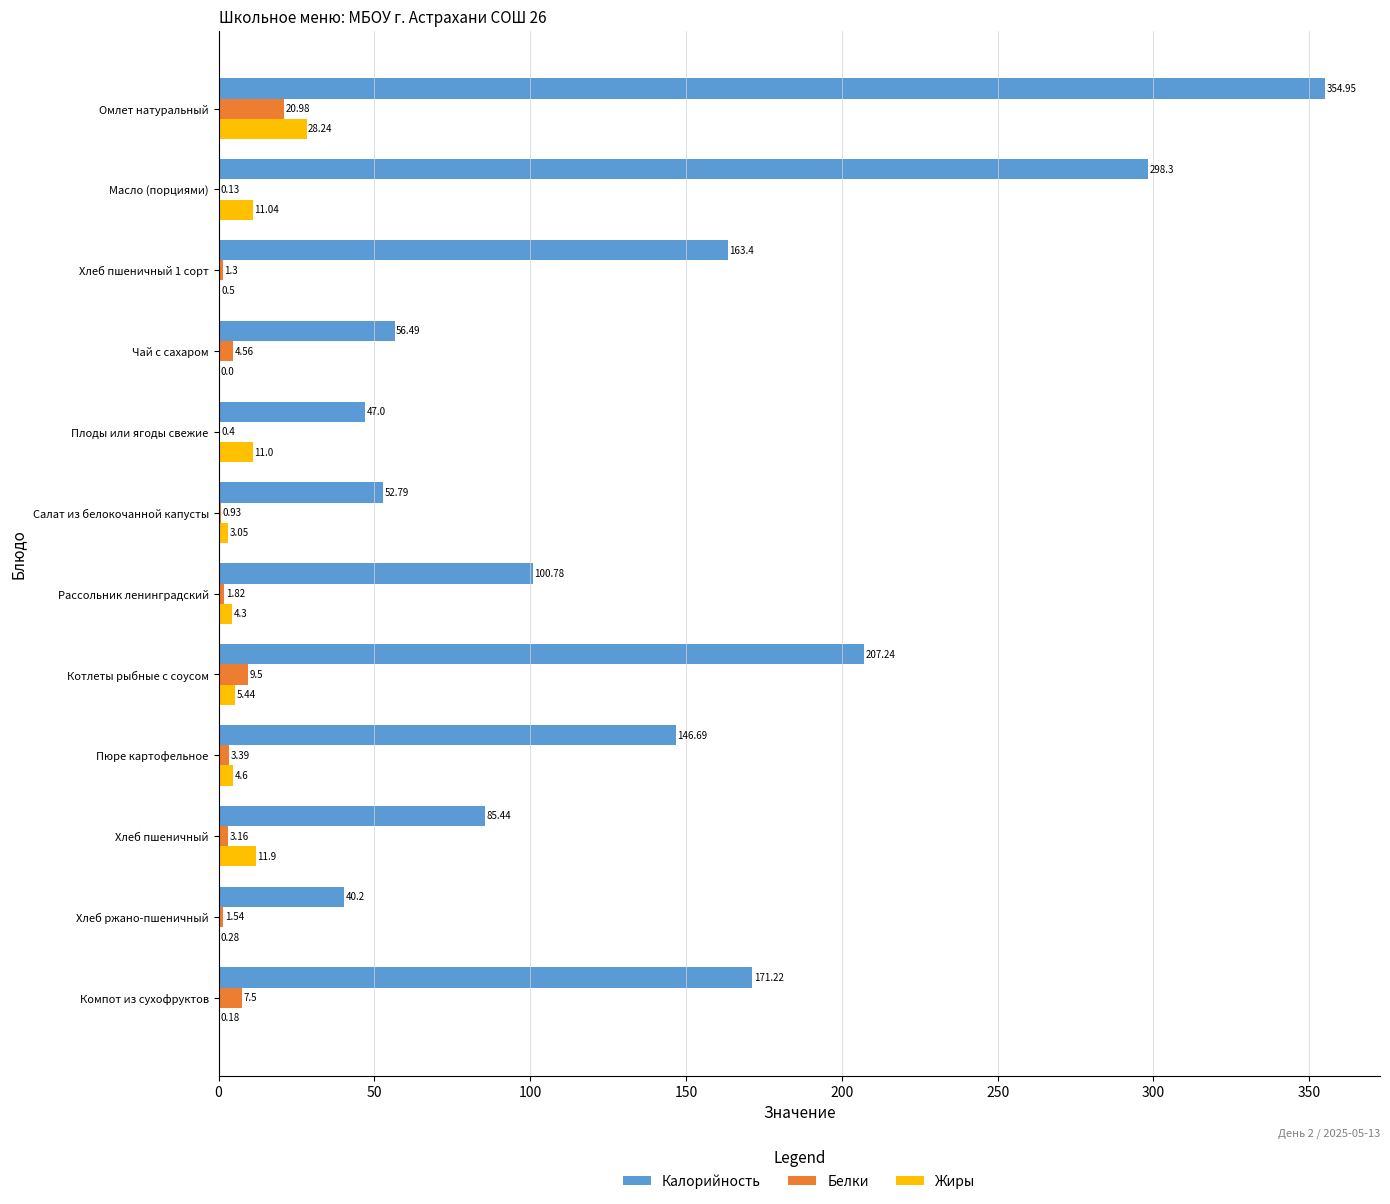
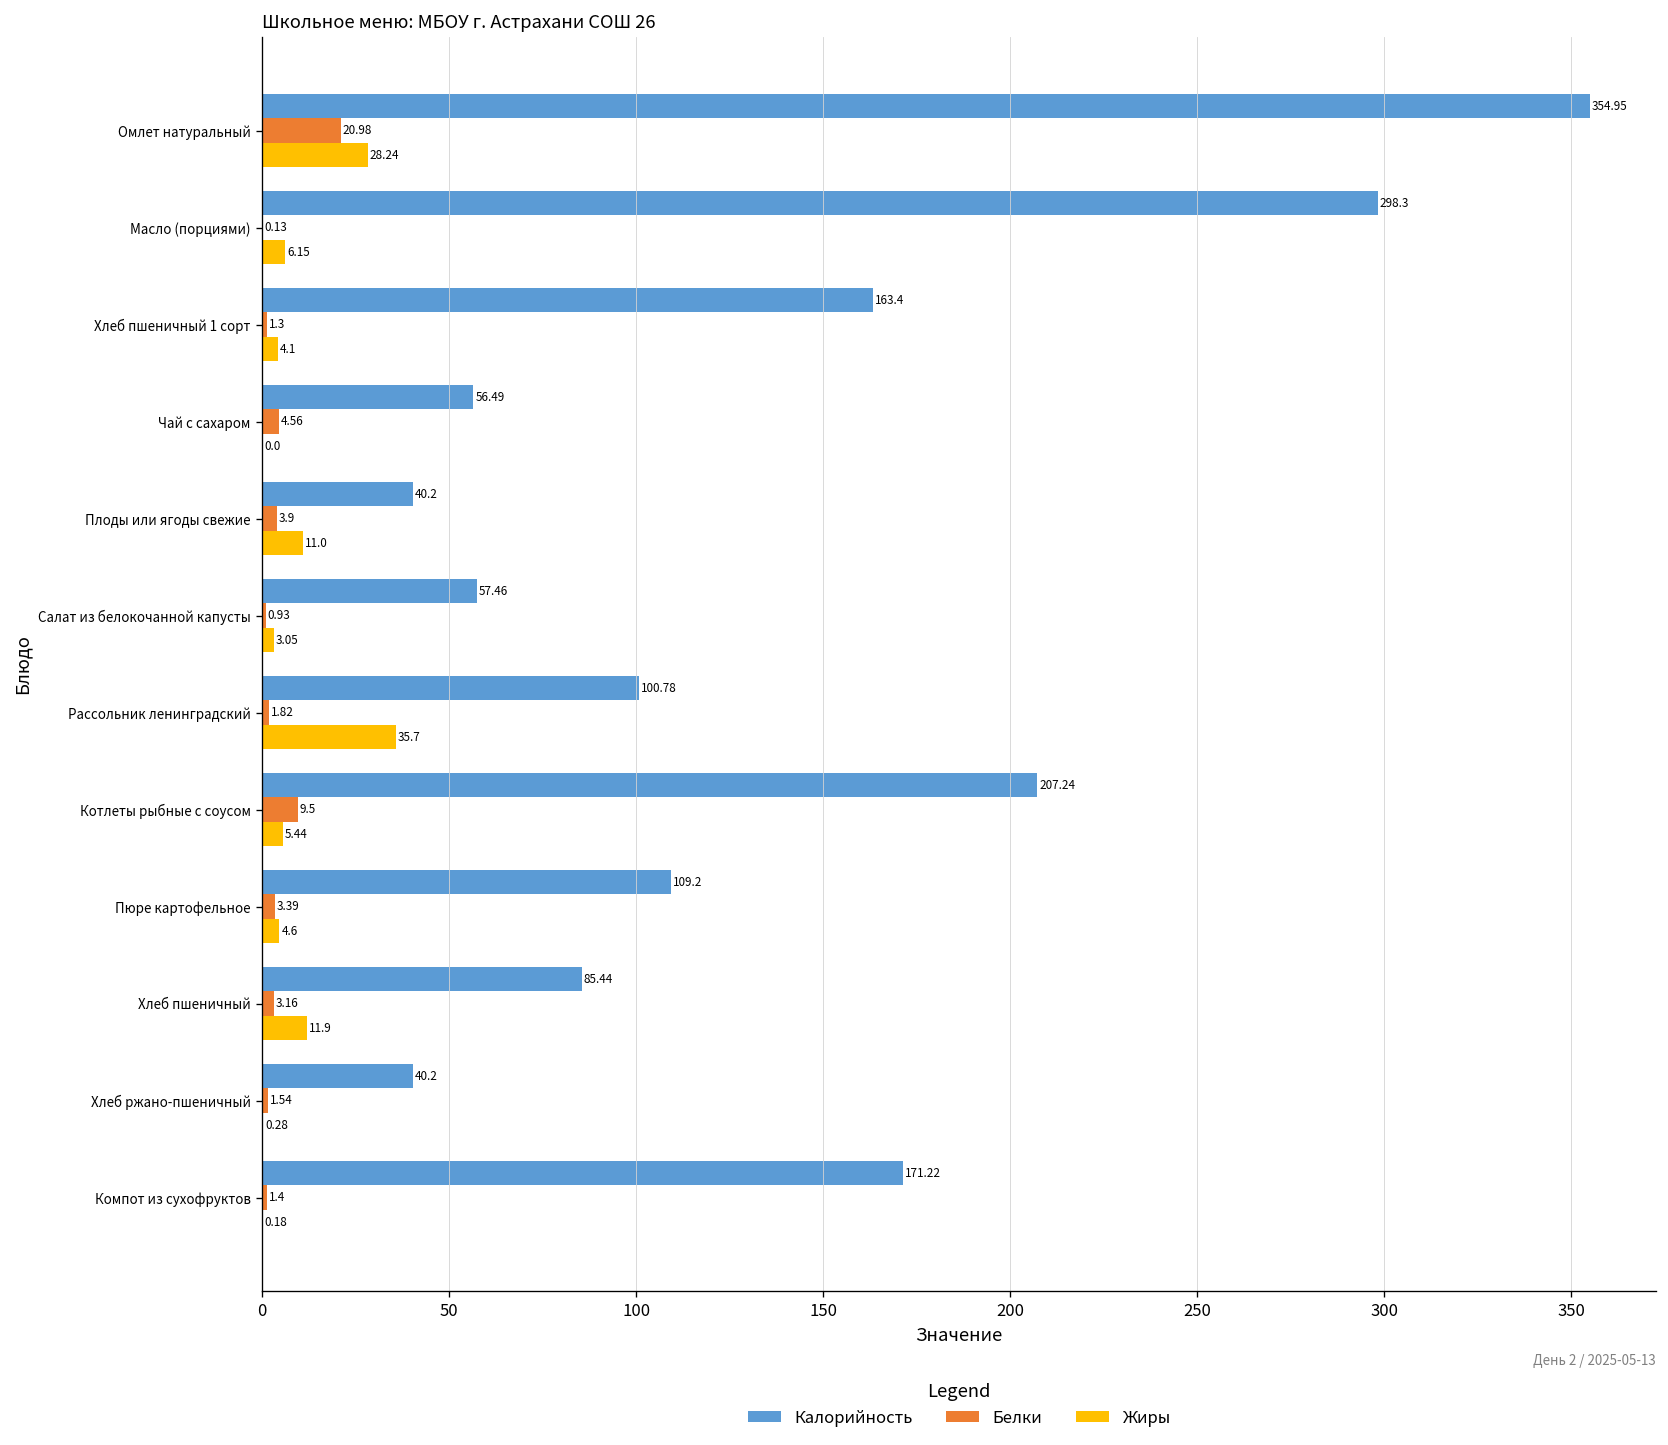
Жиры, Масло (порциями): 11.04 -> 6.15
Жиры, Хлеб пшеничный 1 сорт: 0.5 -> 4.1
Калорийность, Плоды или ягоды свежие: 47.0 -> 40.2
Белки, Плоды или ягоды свежие: 0.4 -> 3.9
Калорийность, Салат из белокочанной капусты: 52.79 -> 57.46
Жиры, Рассольник ленинградский: 4.3 -> 35.7
Калорийность, Пюре картофельное: 146.69 -> 109.2
Белки, Компот из сухофруктов: 7.5 -> 1.4
